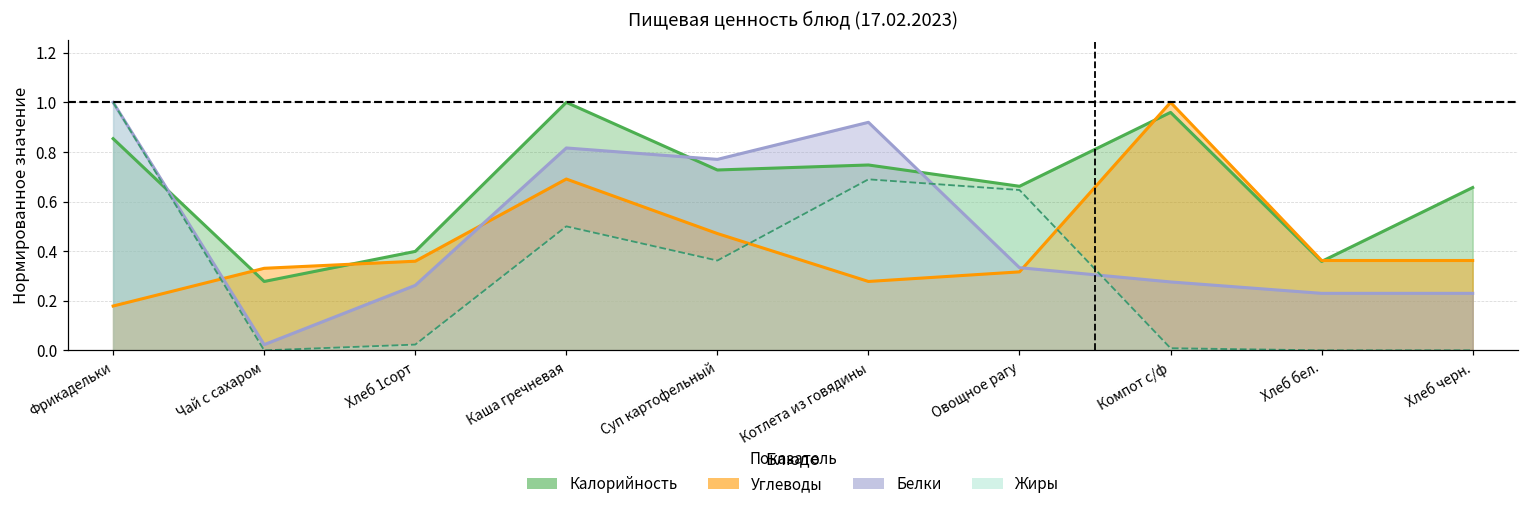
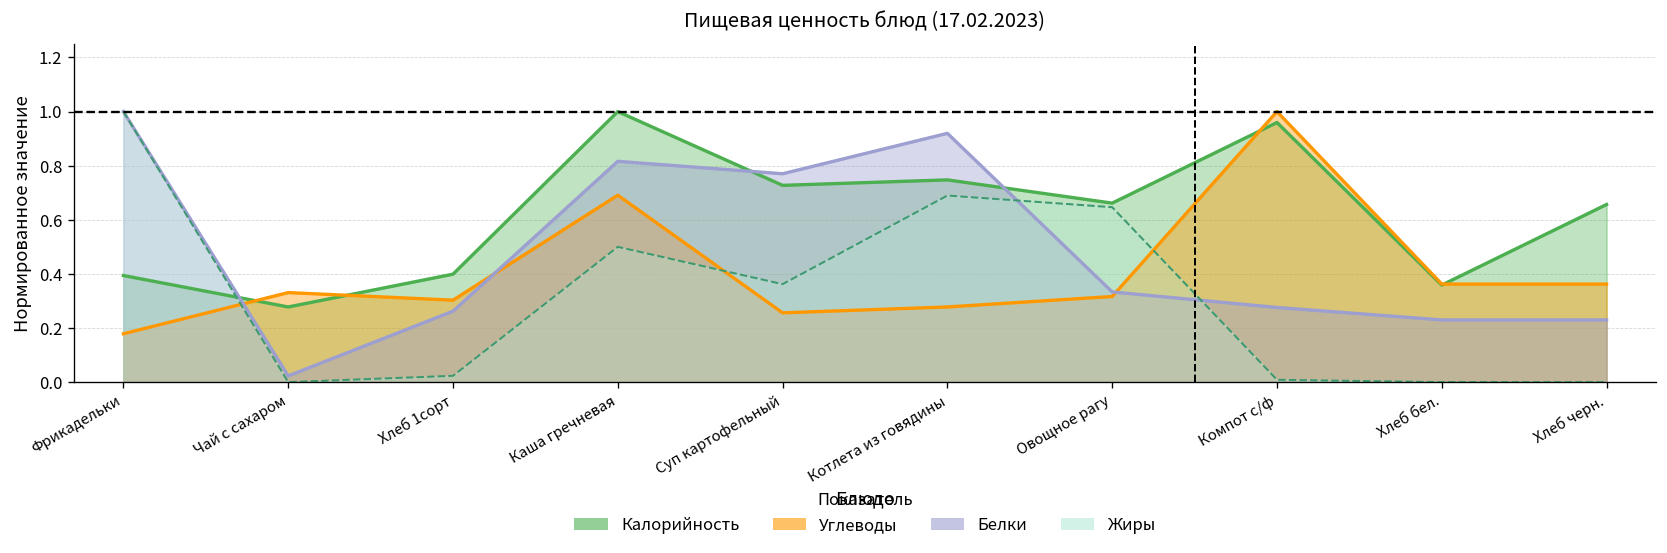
Калорийность, Фрикадельки: 0.85 -> 0.39
Углеводы, Хлеб 1сорт: 0.36 -> 0.30
Углеводы, Суп картофельный: 0.47 -> 0.26
